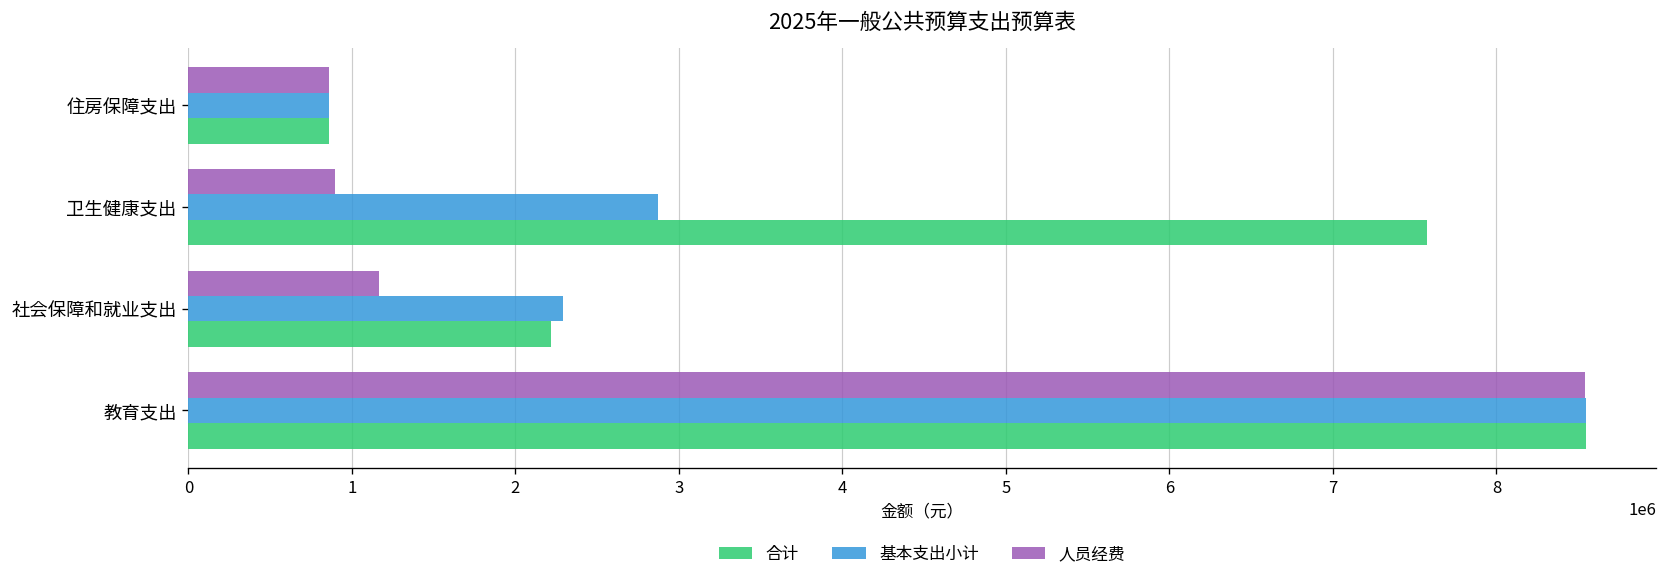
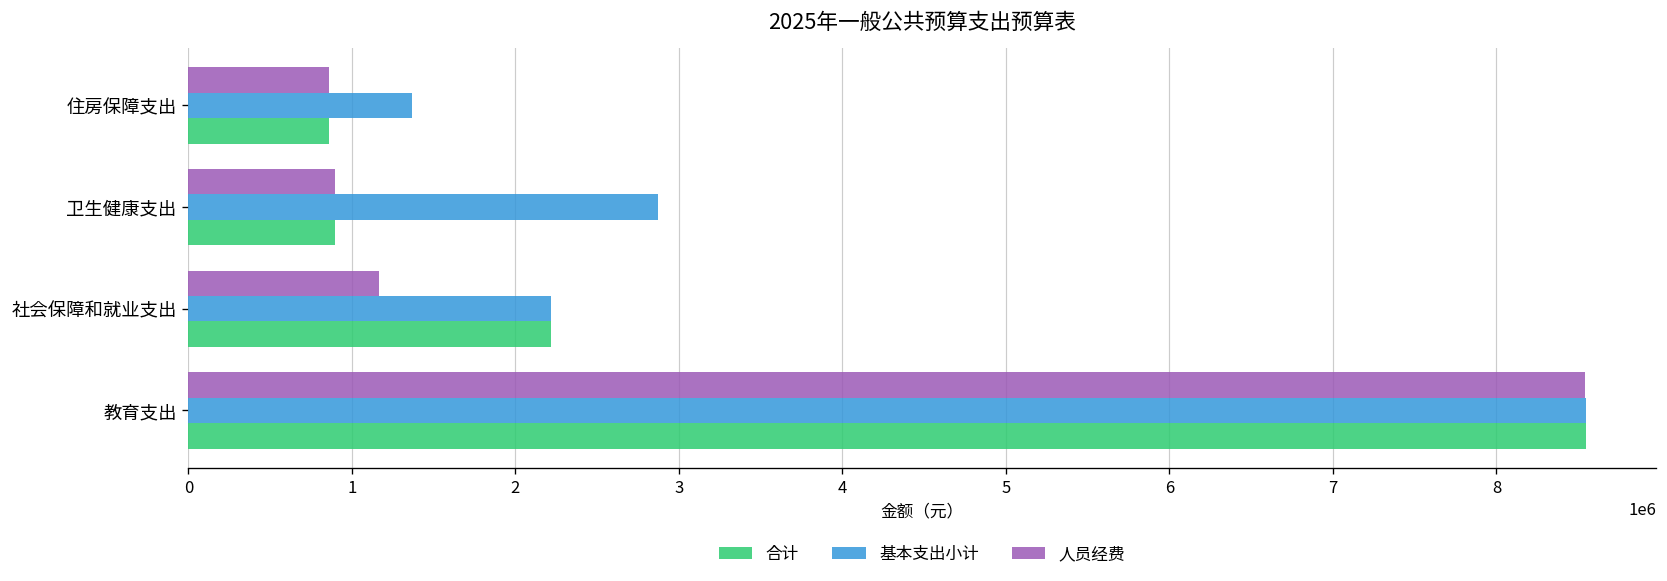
基本支出小计, 住房保障支出: 860000 -> 1370000
合计, 卫生健康支出: 7580000 -> 900000
基本支出小计, 社会保障和就业支出: 2290000 -> 2220000
